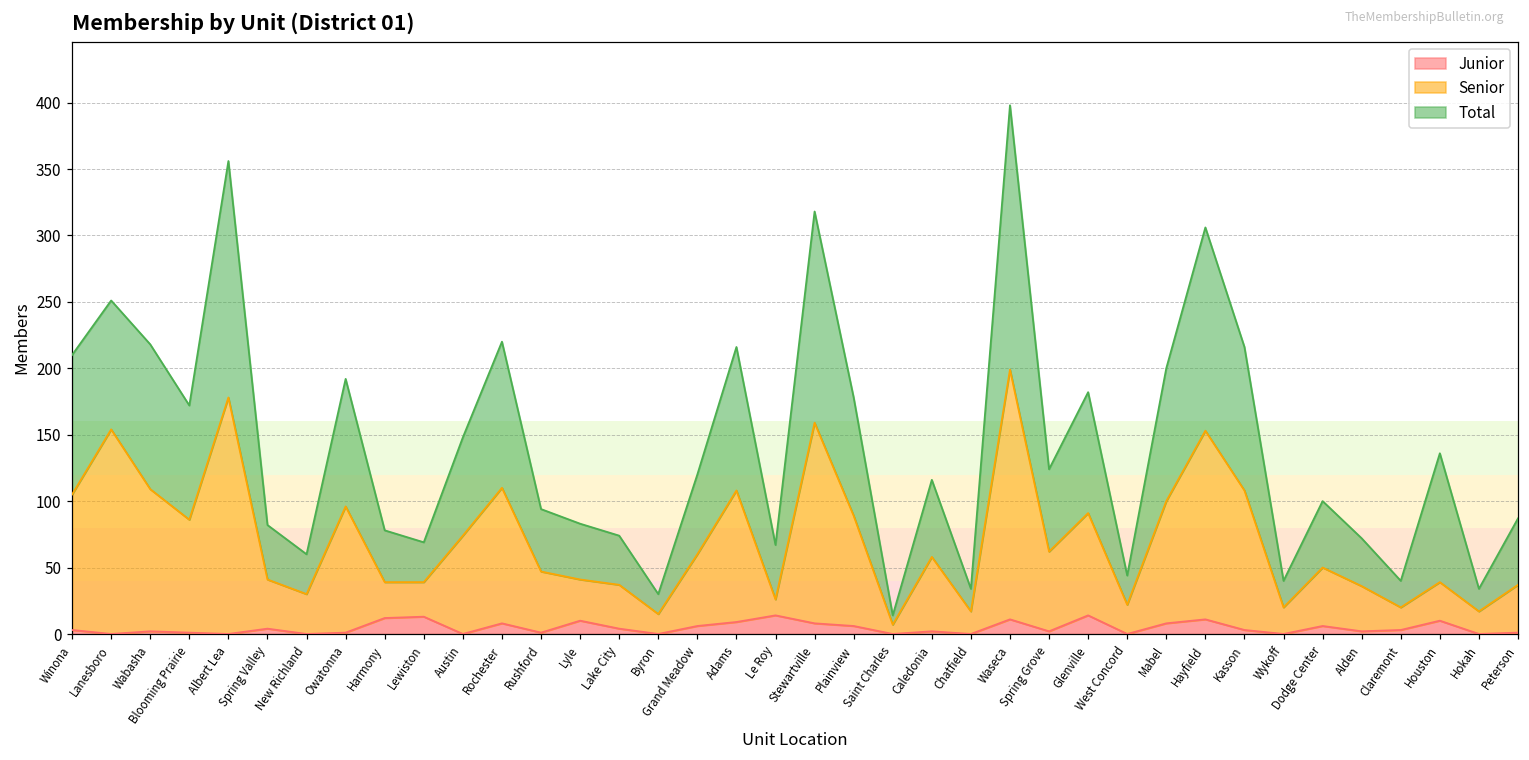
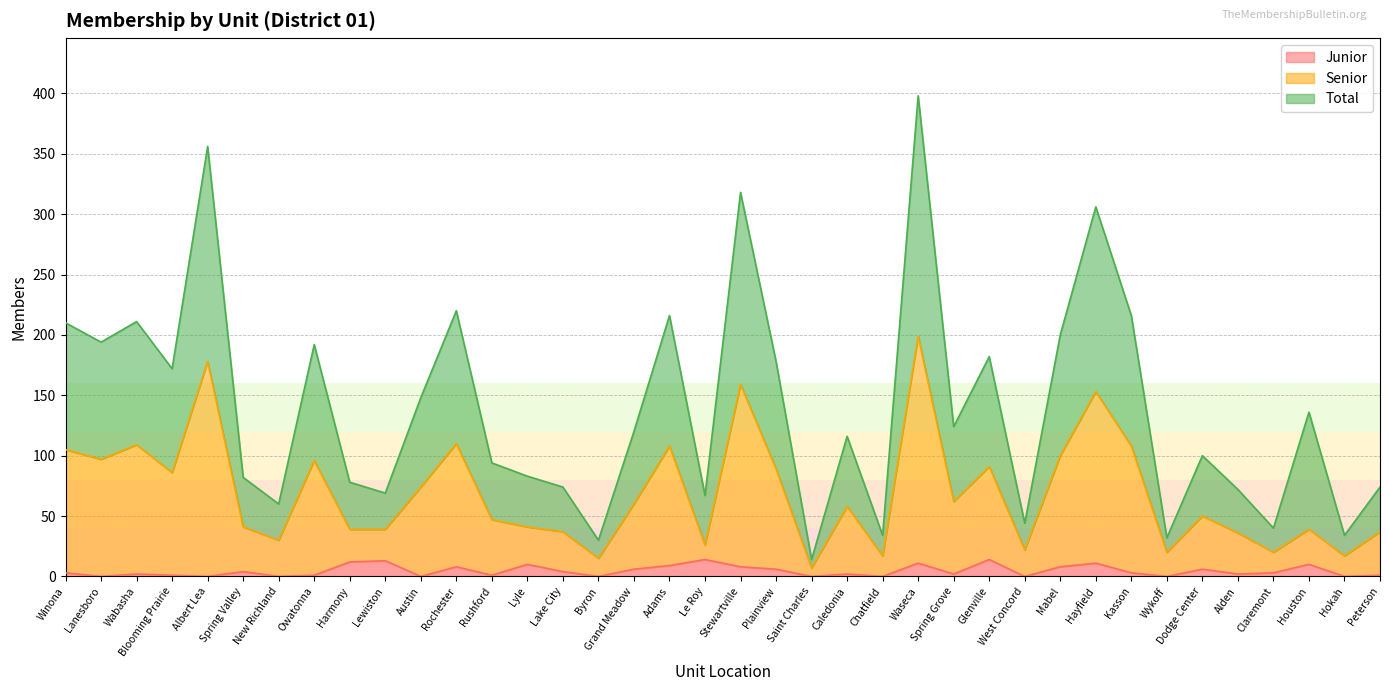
Senior, Lanesboro: 154 -> 97
Total, Wabasha: 109 -> 102
Total, Wykoff: 20 -> 12
Total, Peterson: 50 -> 37
